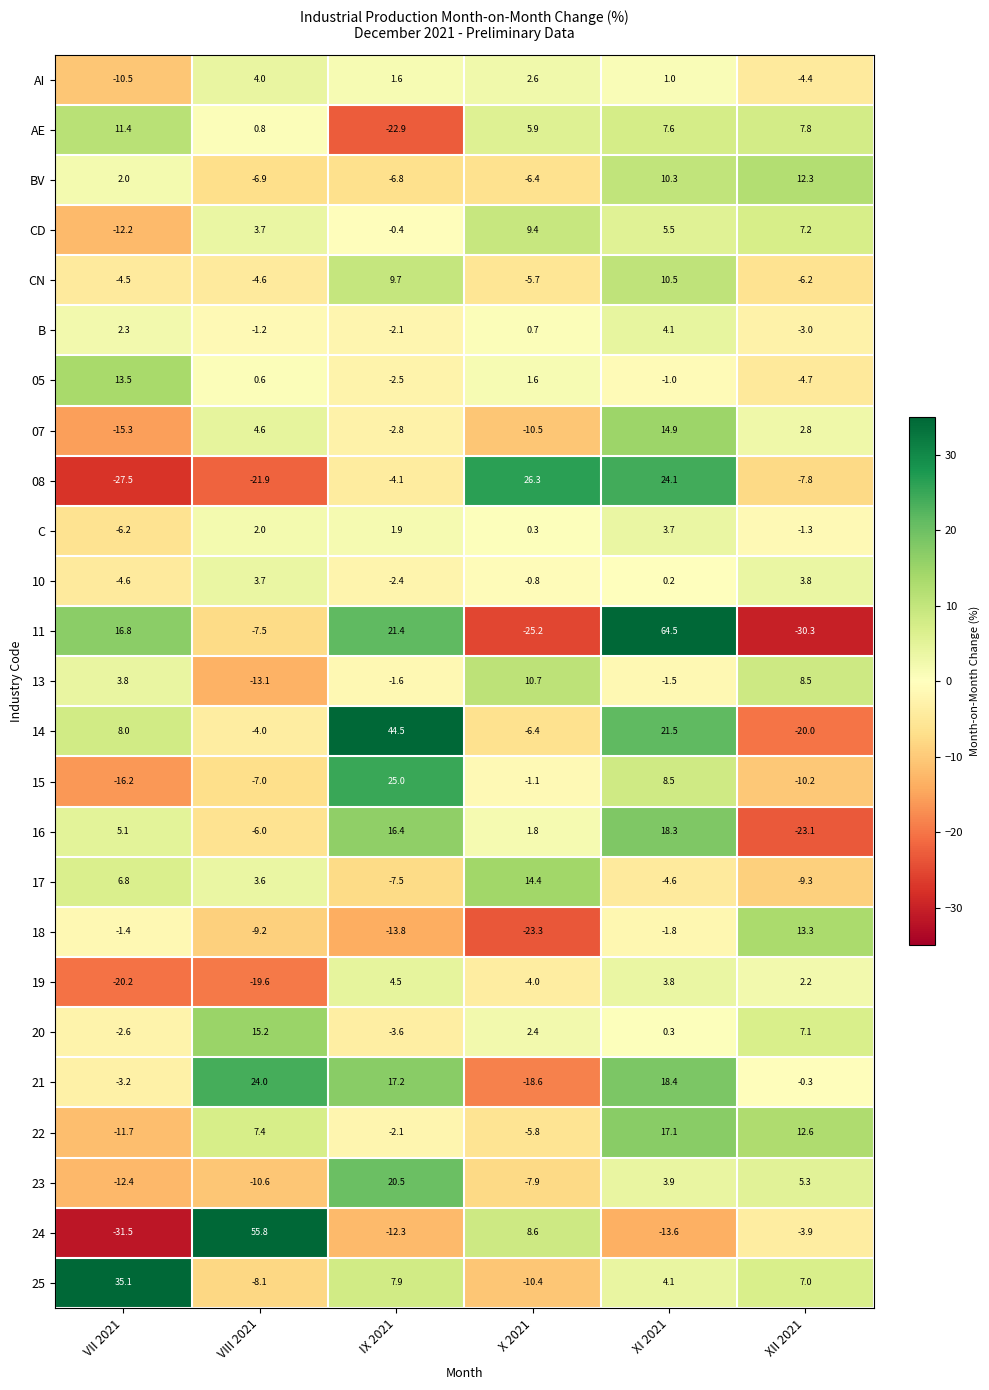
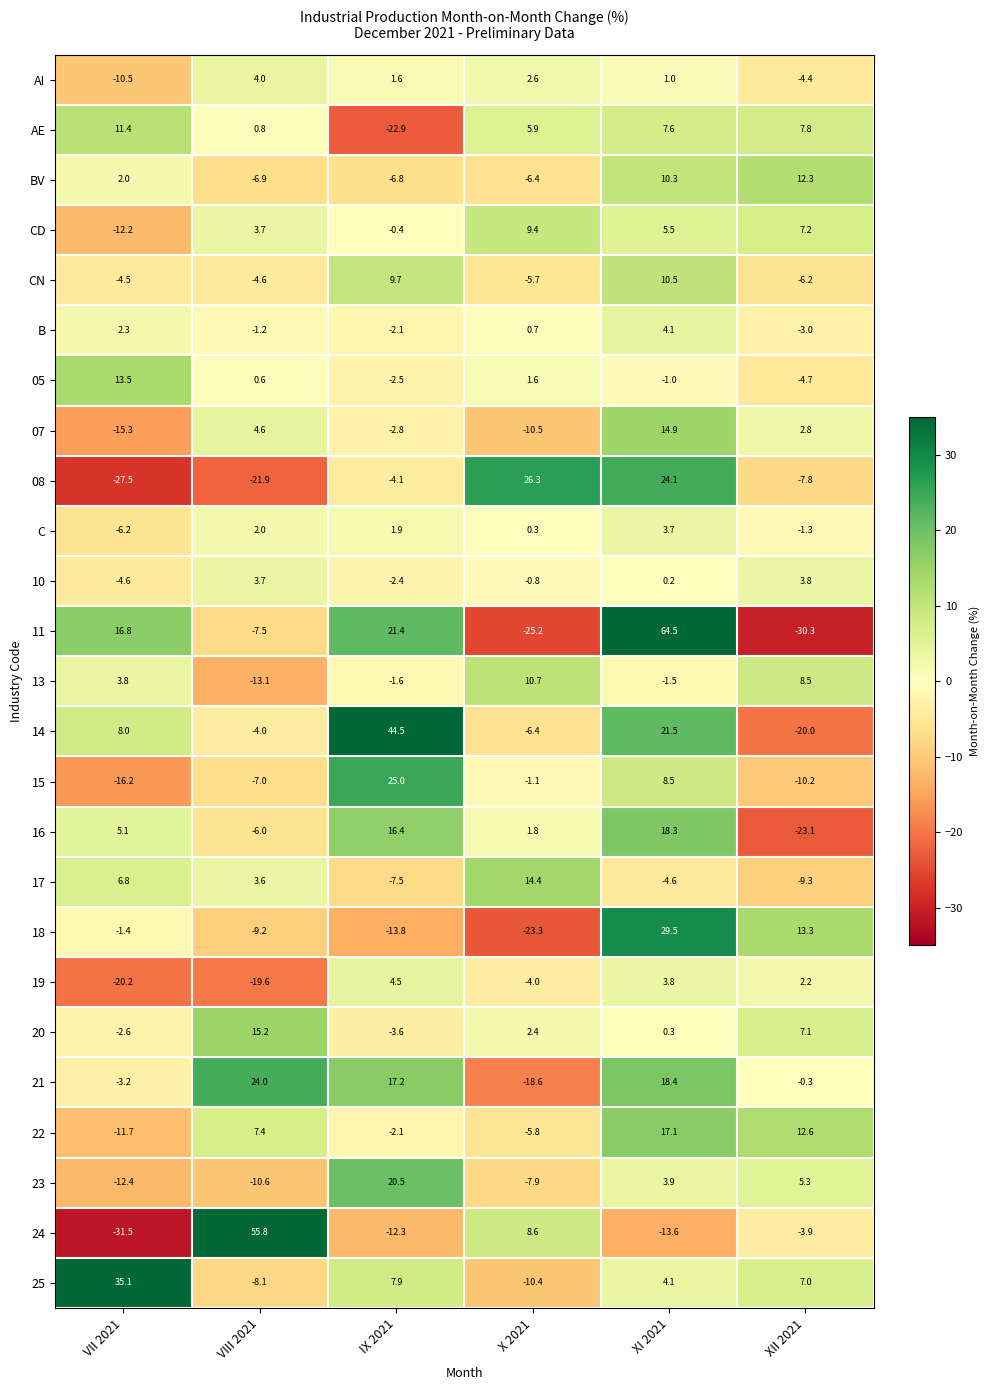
18, XI 2021: -1.8 -> 29.5
